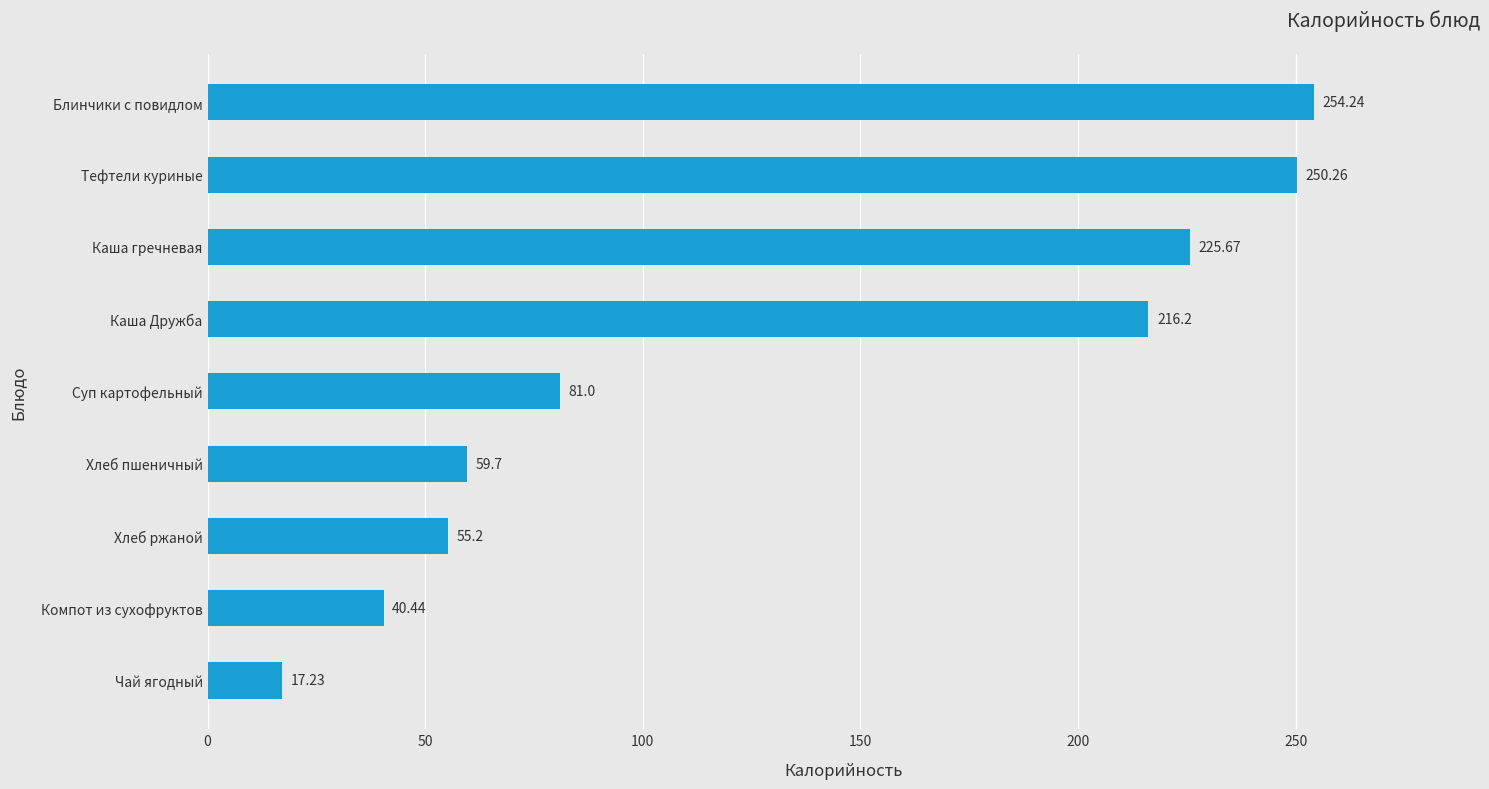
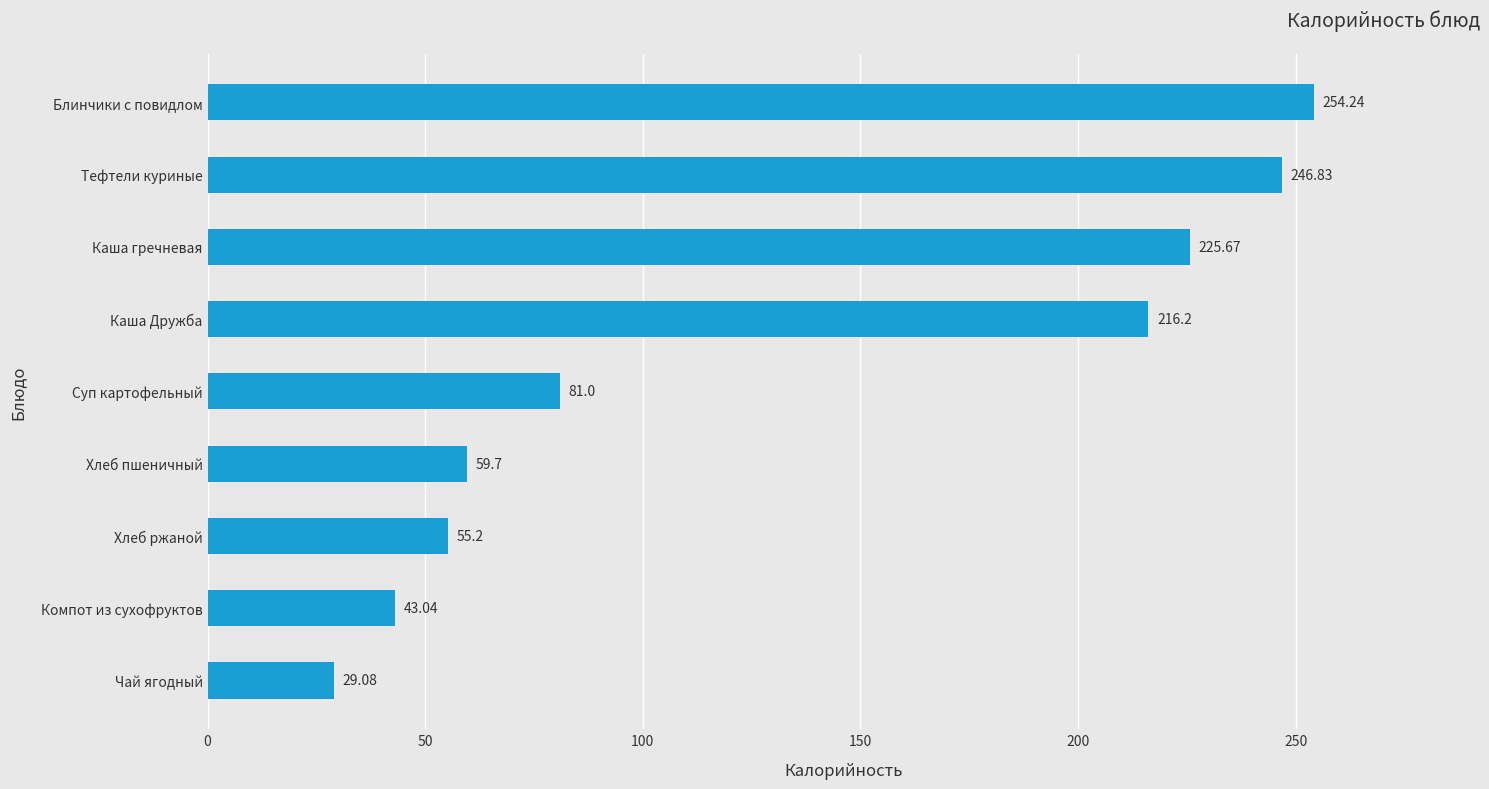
Тефтели куриные: 250.26 -> 246.83
Компот из сухофруктов: 40.44 -> 43.04
Чай ягодный: 17.23 -> 29.08
